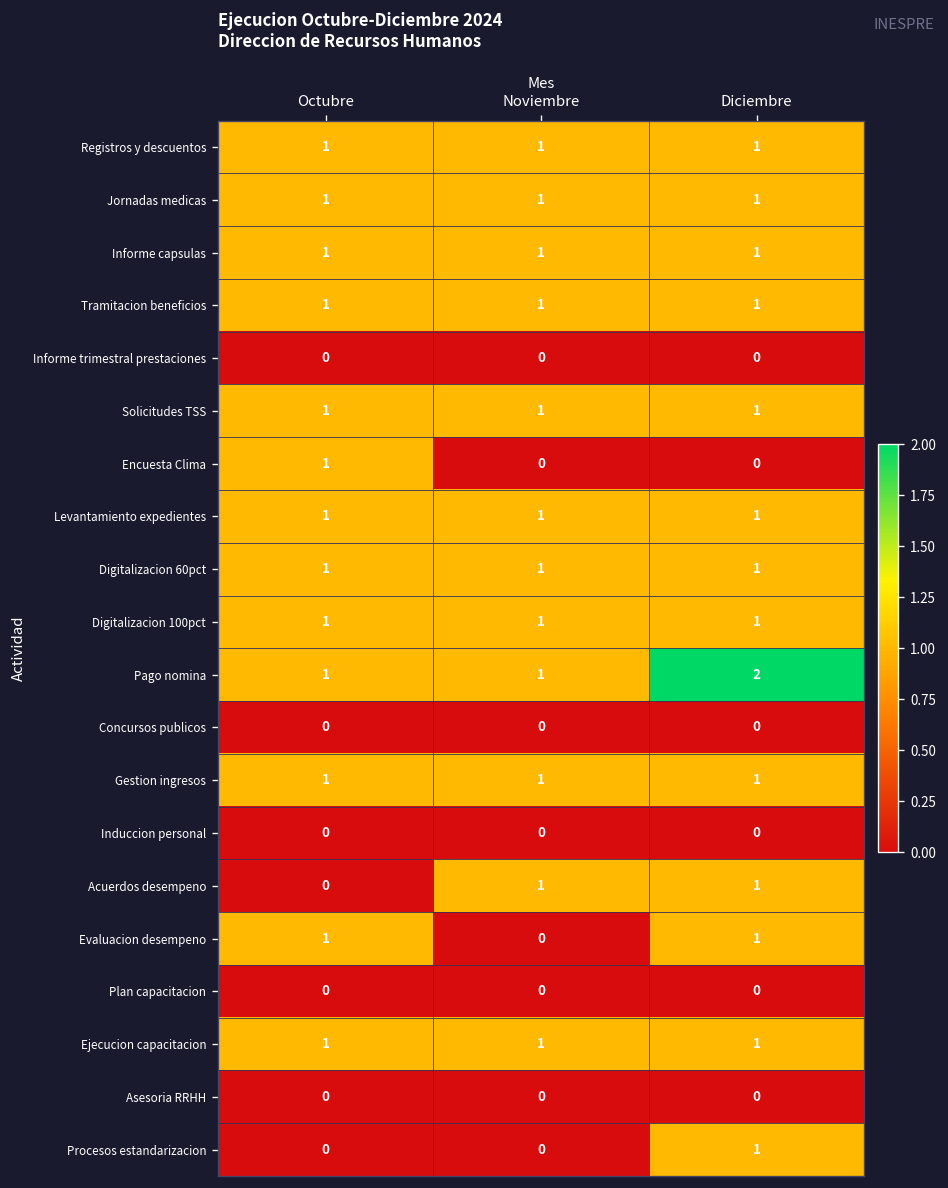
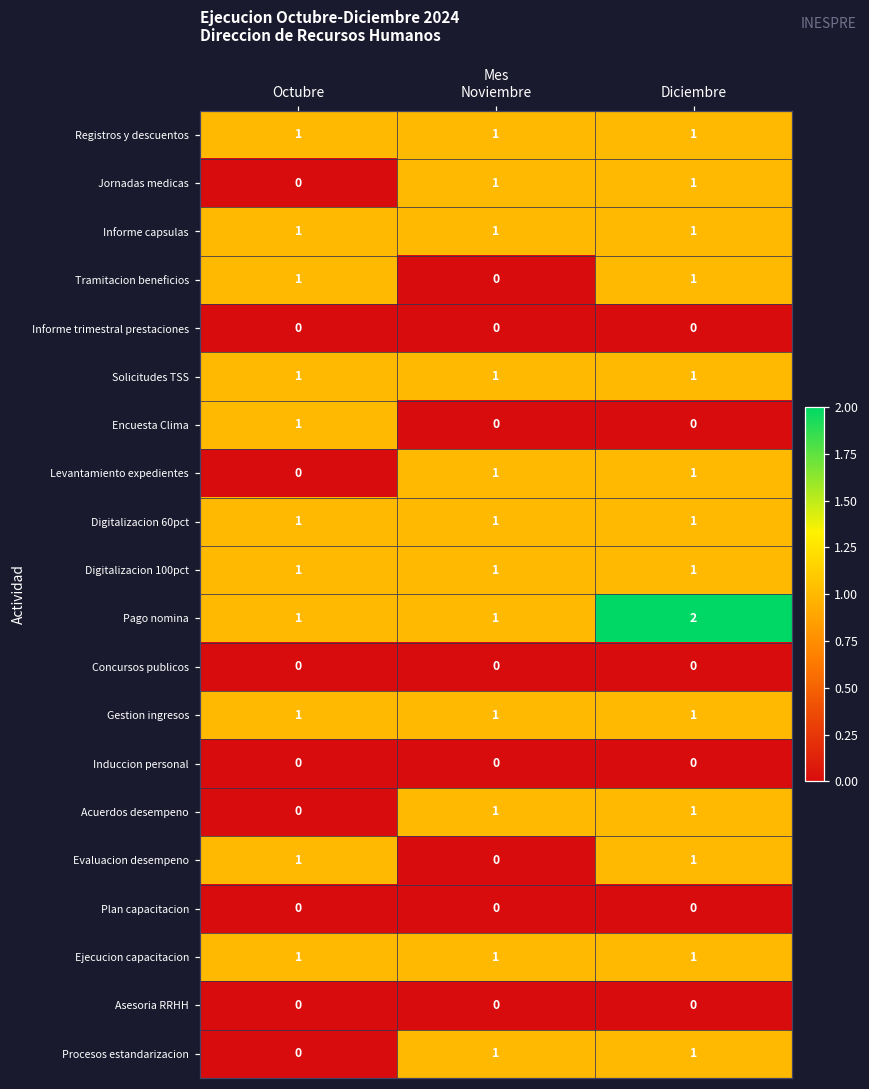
Jornadas medicas, Octubre: 1 -> 0
Tramitacion beneficios, Noviembre: 1 -> 0
Levantamiento expedientes, Octubre: 1 -> 0
Procesos estandarizacion, Noviembre: 0 -> 1
